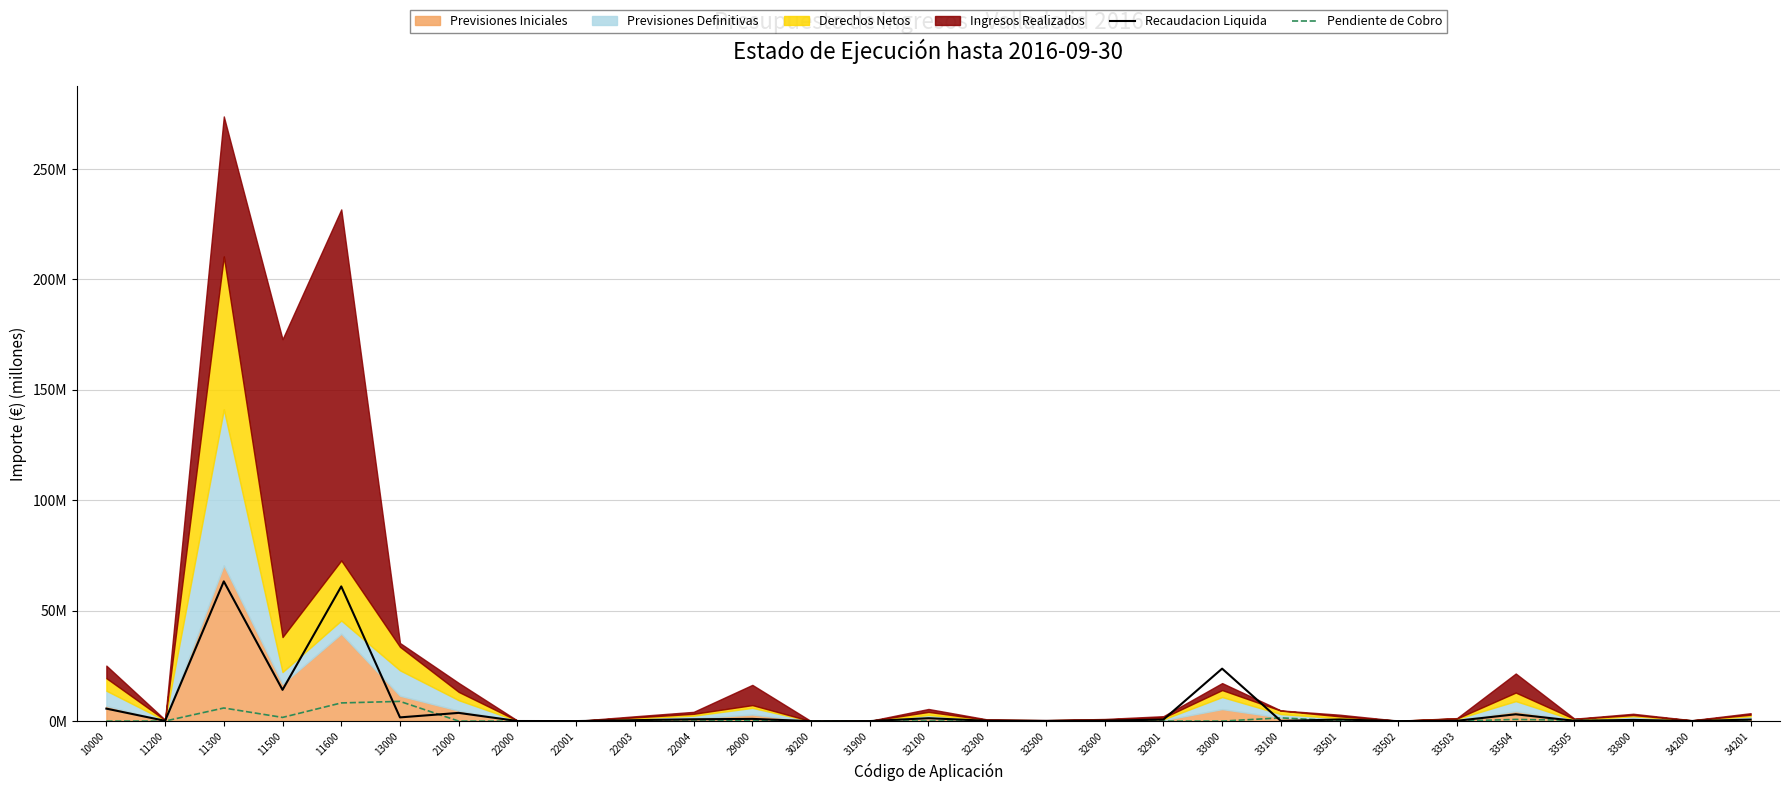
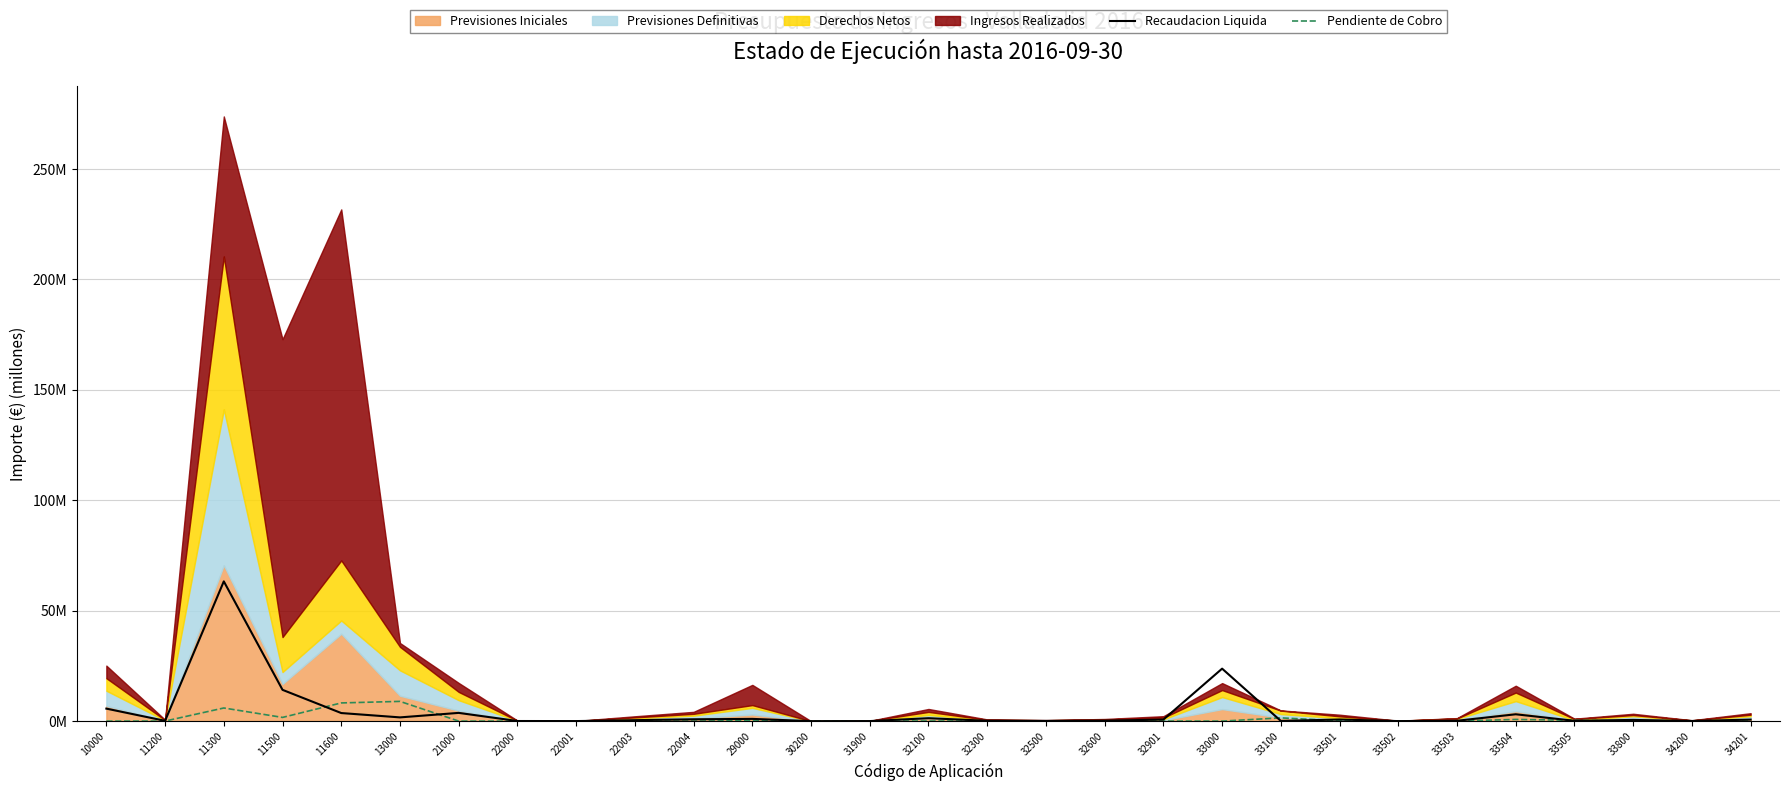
Recaudacion Liquida, 11600: 61000000 -> 4000000
Ingresos Realizados, 33504: 9000000 -> 3000000
